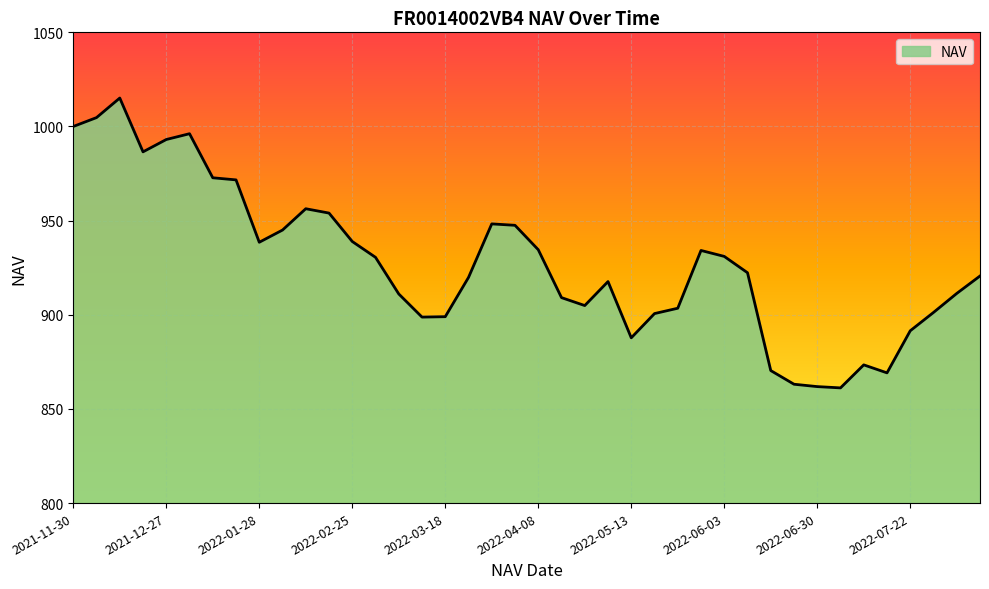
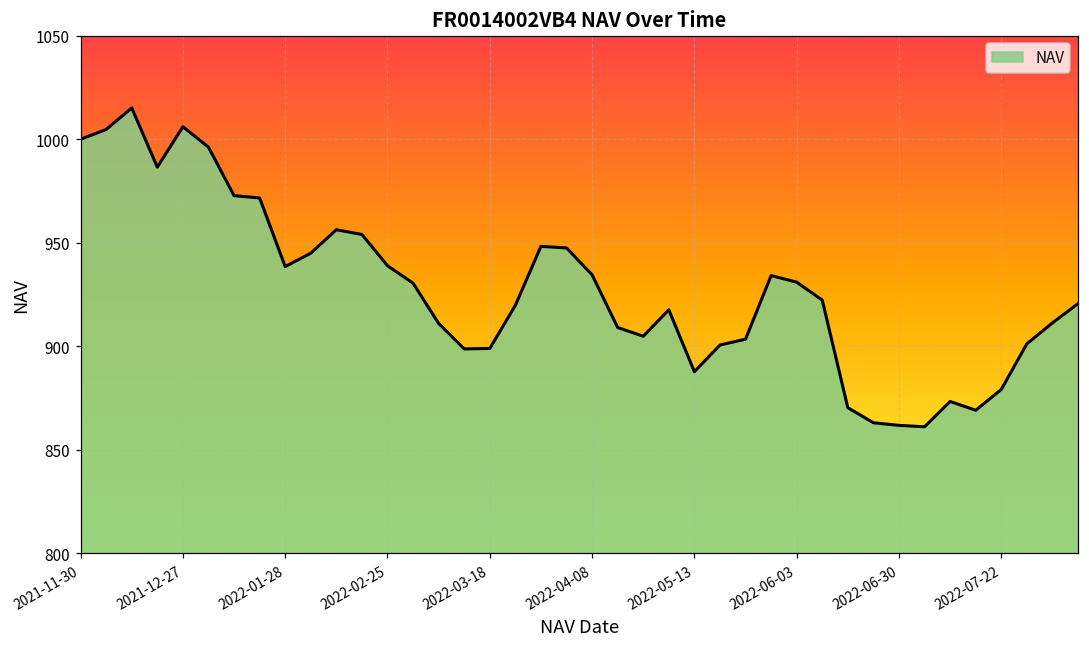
2021-12-27: 993 -> 1006
2022-07-22: 892 -> 879
